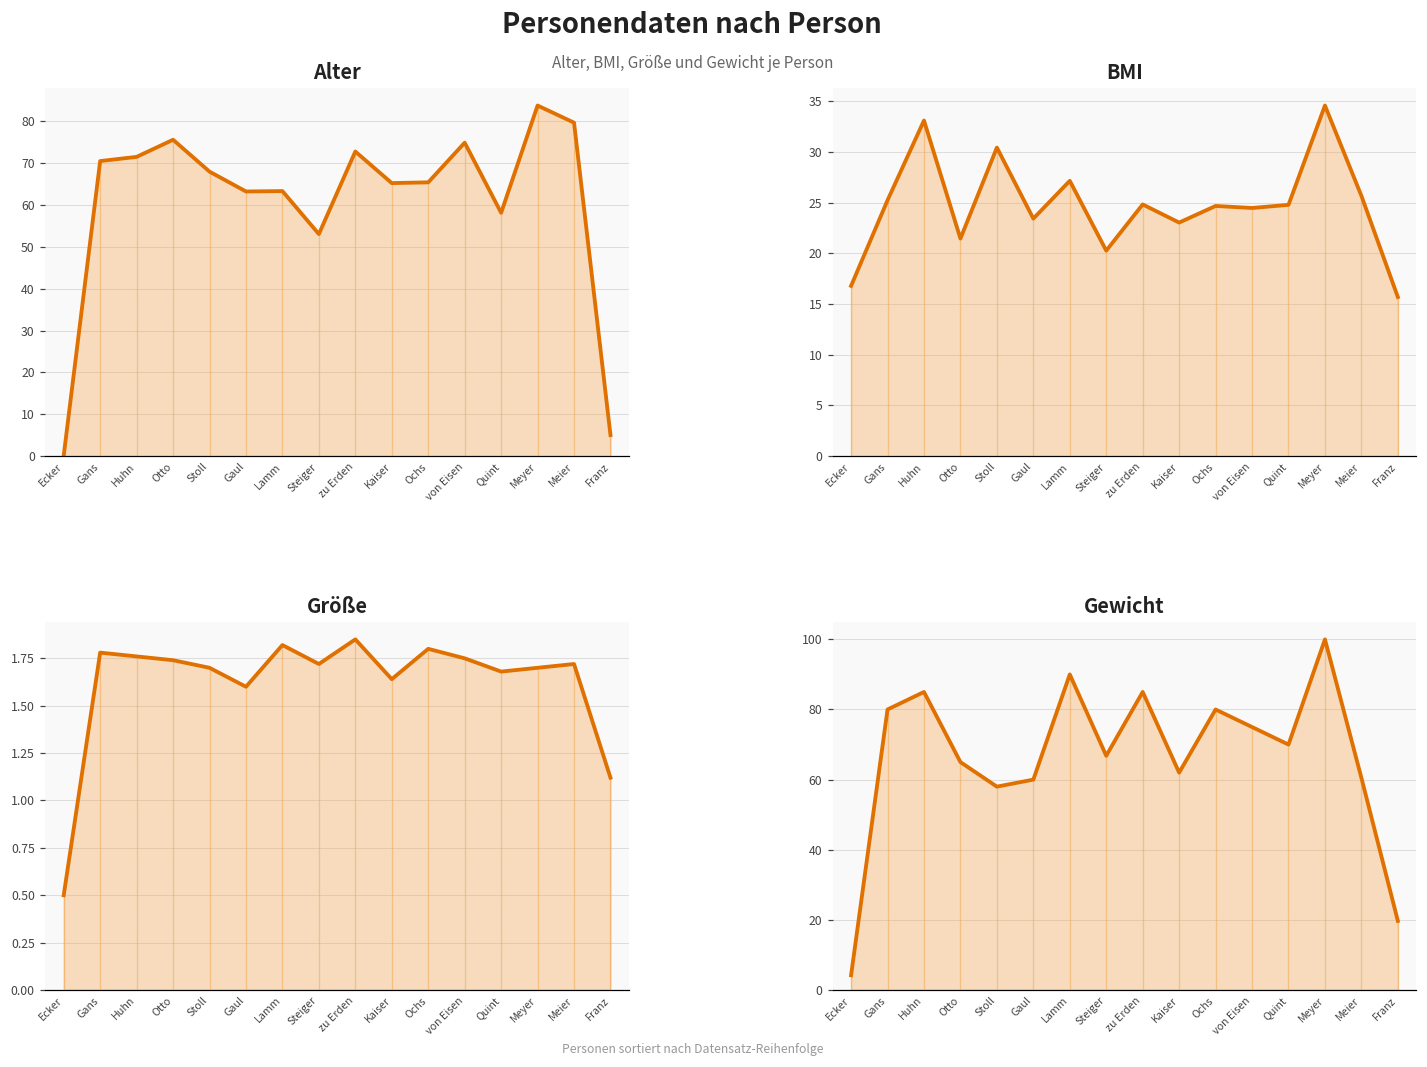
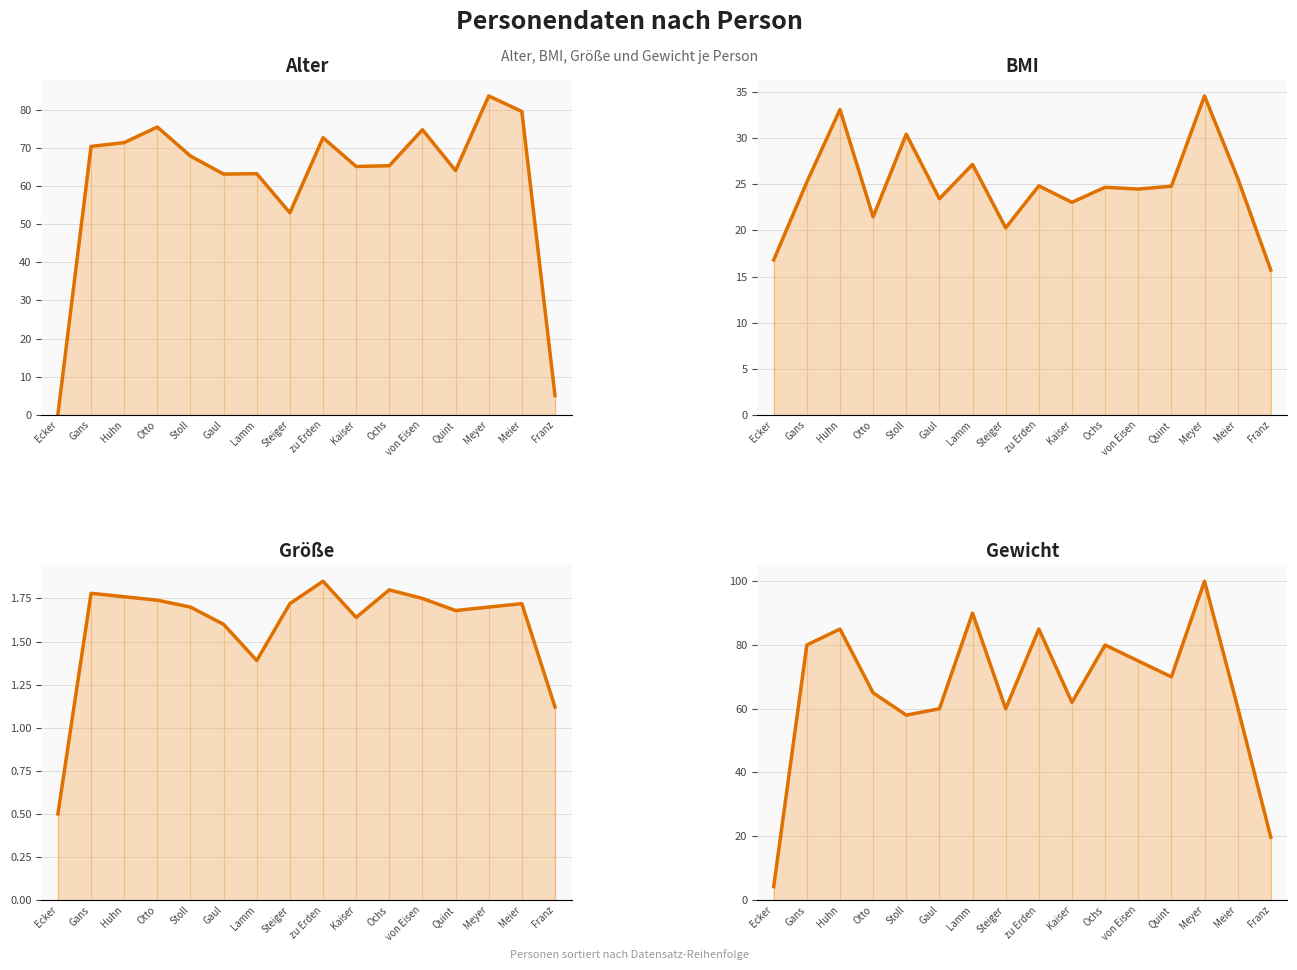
Alter, Quint: 58 -> 64
Größe, Lamm: 1.82 -> 1.39
Gewicht, Steiger: 67 -> 60
